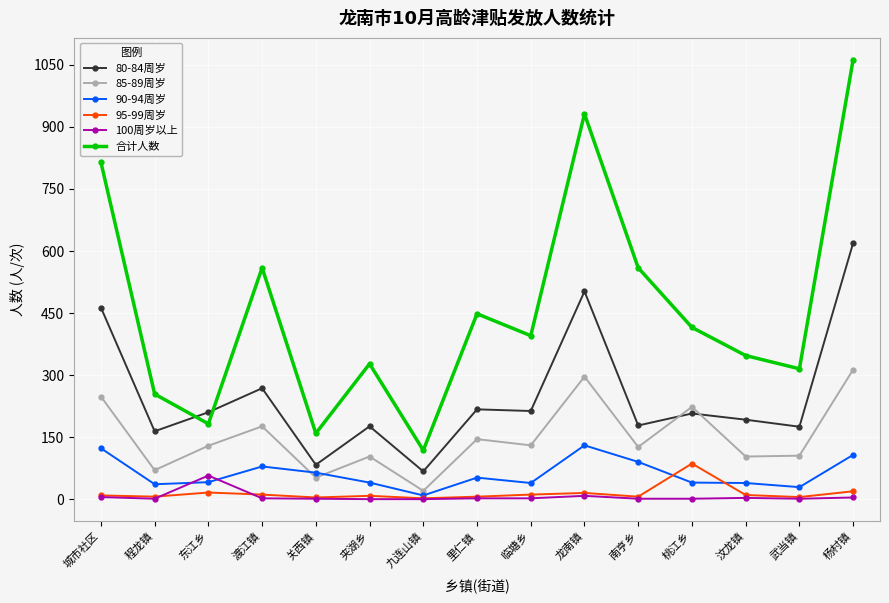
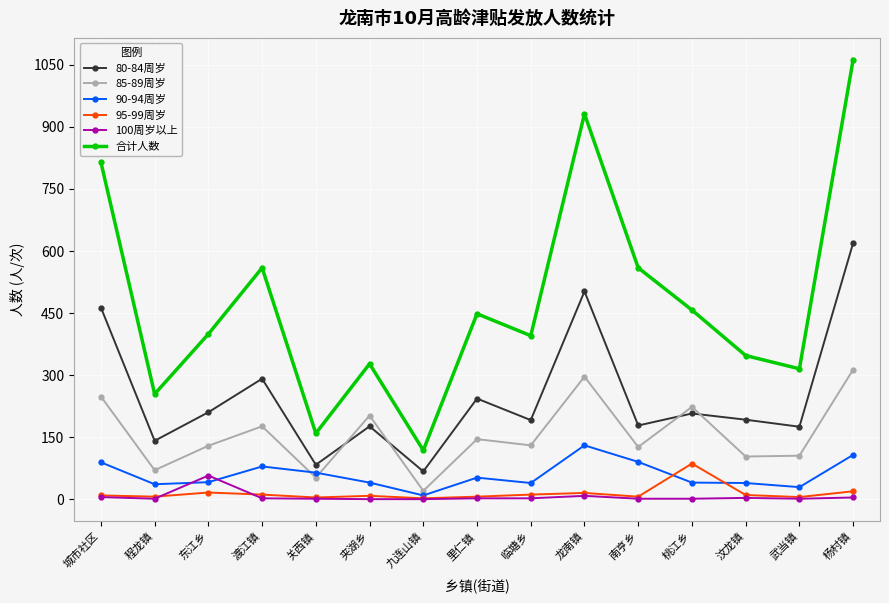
90-94周岁, 城市社区: 120 -> 90
80-84周岁, 程龙镇: 160 -> 140
合计人数, 东江乡: 180 -> 400
80-84周岁, 渡江镇: 270 -> 290
85-89周岁, 夹湖乡: 100 -> 200
80-84周岁, 里仁镇: 220 -> 240
80-84周岁, 临塘乡: 210 -> 190
合计人数, 桃江乡: 420 -> 460
